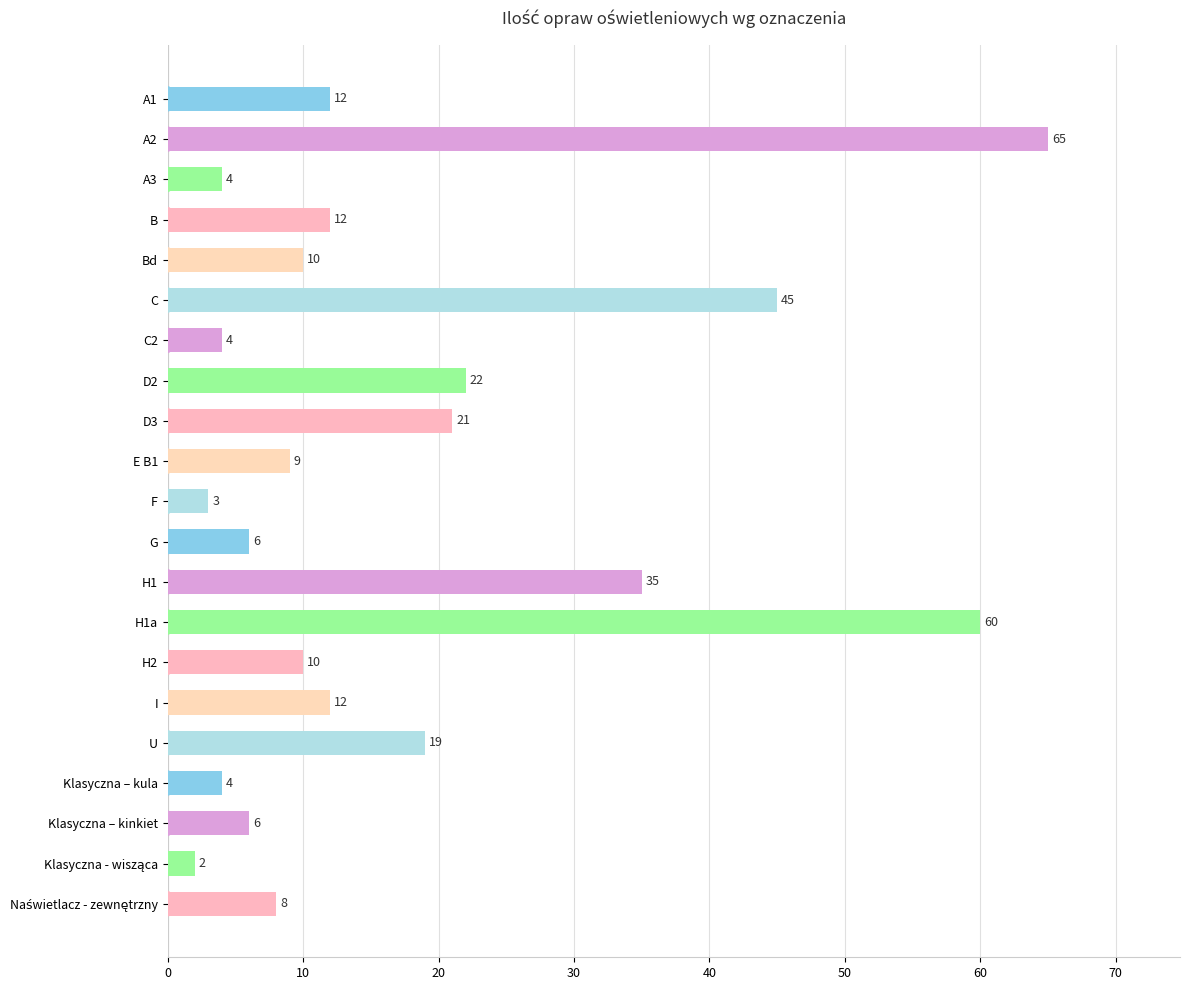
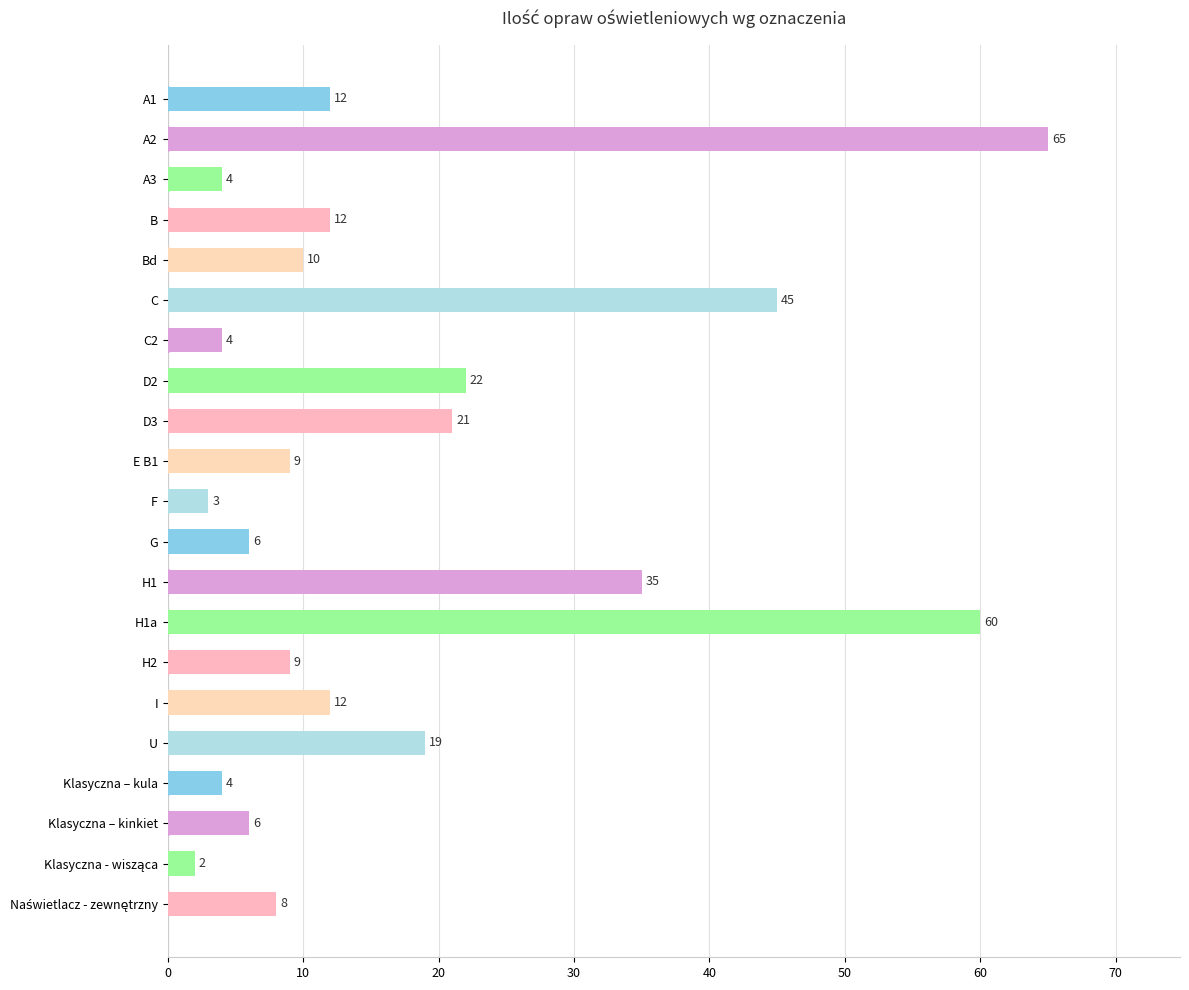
H2: 10 -> 9
